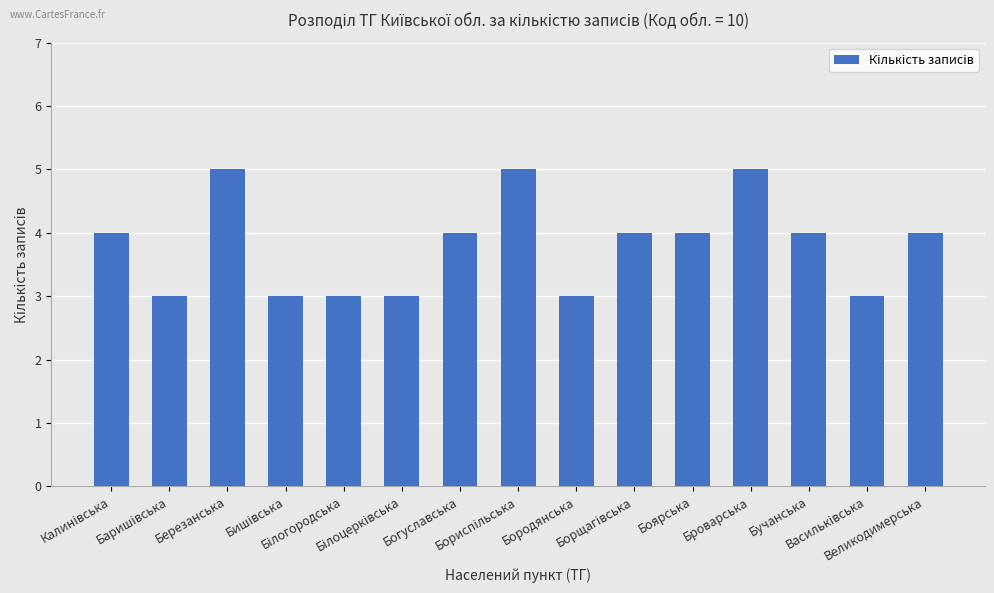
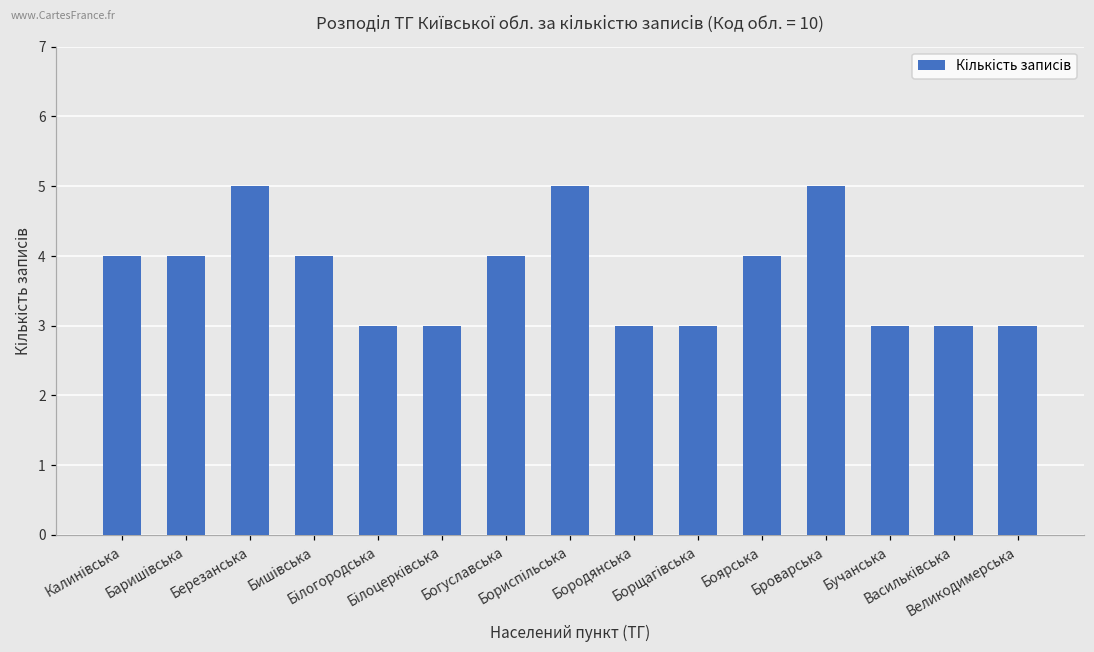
Баришівська: 3 -> 4
Бишівська: 3 -> 4
Борщагівська: 4 -> 3
Бучанська: 4 -> 3
Великодимерська: 4 -> 3
